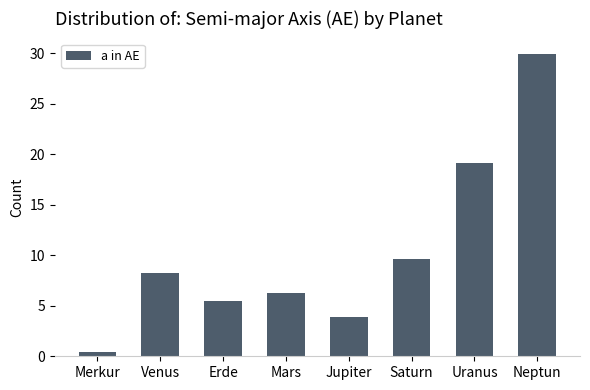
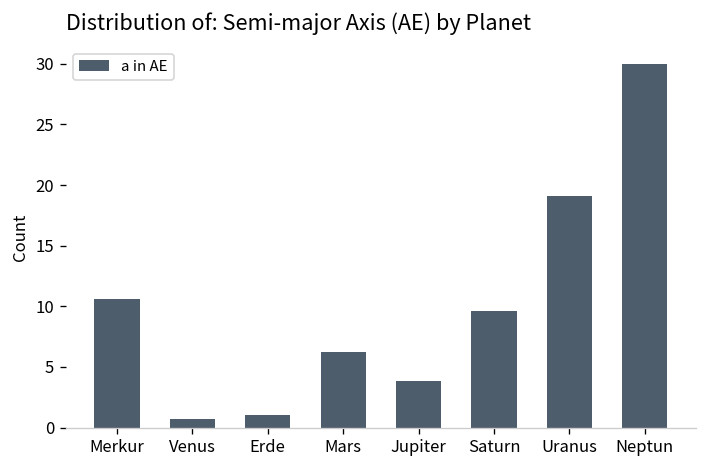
Merkur: 0.4 -> 10.6
Venus: 8.2 -> 0.7
Erde: 5.5 -> 1.0
